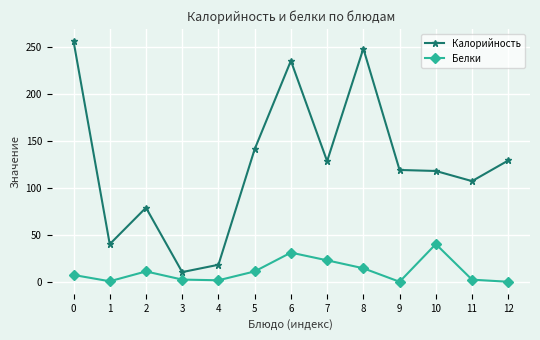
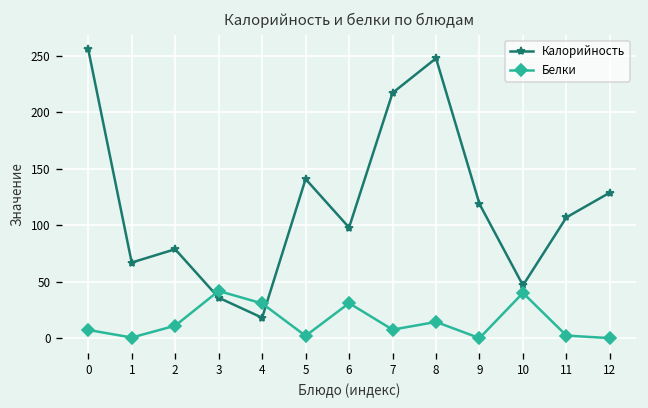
Калорийность, 1: 40 -> 70
Калорийность, 3: 10 -> 40
Белки, 3: 0 -> 40
Белки, 4: 0 -> 30
Белки, 5: 10 -> 0
Калорийность, 6: 240 -> 100
Калорийность, 7: 130 -> 220
Белки, 7: 20 -> 10
Калорийность, 10: 120 -> 50
